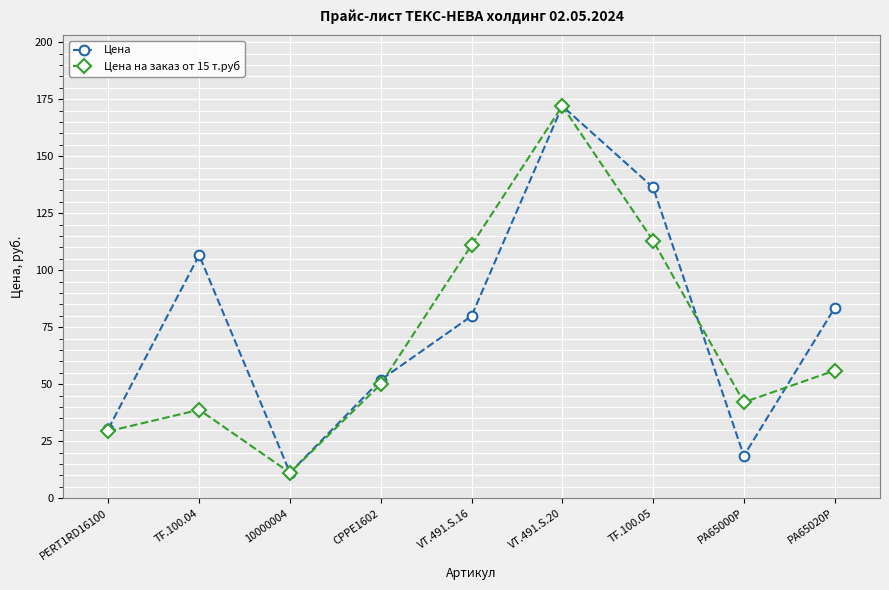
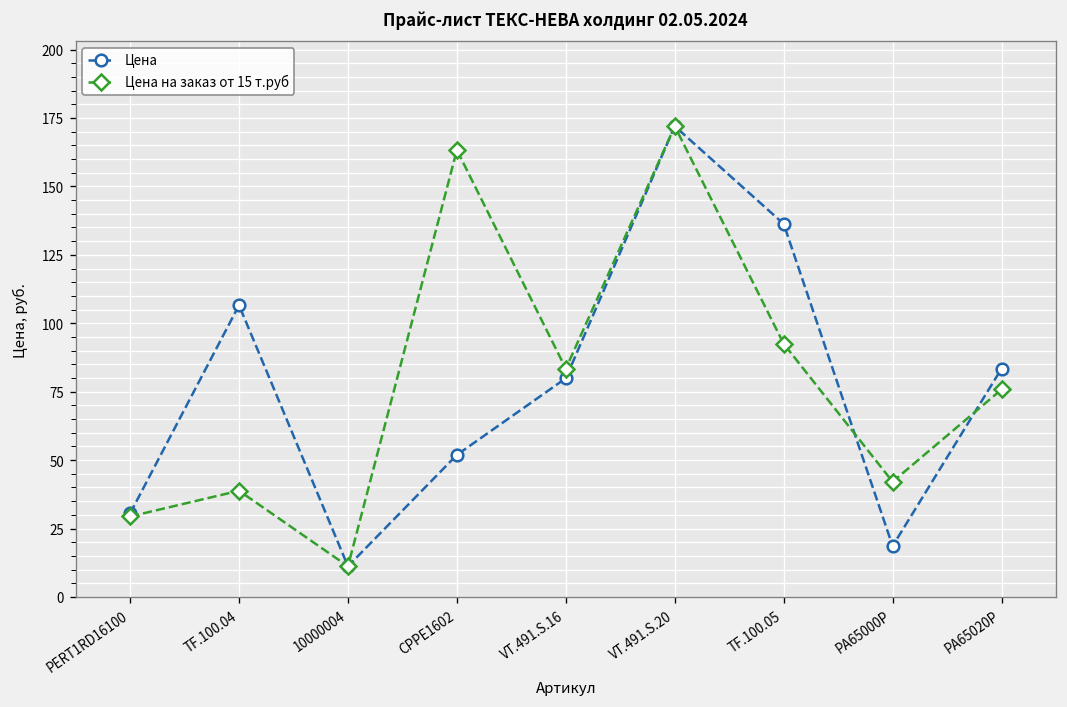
Цена на заказ от 15 т.руб, CPPE1602: 50 -> 163
Цена на заказ от 15 т.руб, VT.491.S.16: 111 -> 83
Цена на заказ от 15 т.руб, TF.100.05: 113 -> 93
Цена на заказ от 15 т.руб, PA65020P: 56 -> 76
